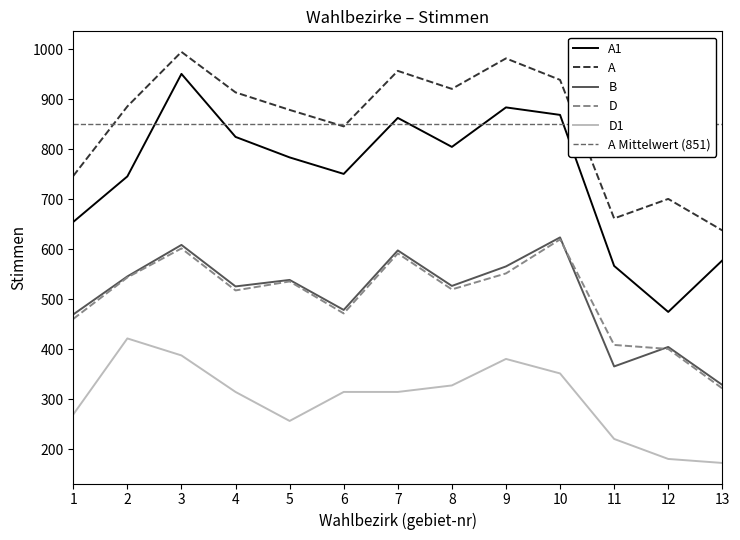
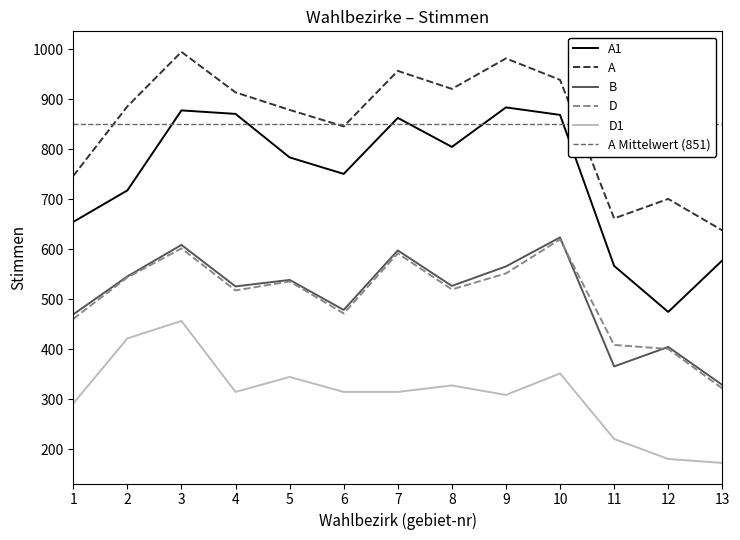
D1, 1: 270 -> 290
A1, 2: 750 -> 720
A1, 3: 950 -> 880
D1, 3: 390 -> 460
A1, 4: 830 -> 870
D1, 5: 260 -> 350
D1, 9: 380 -> 310
